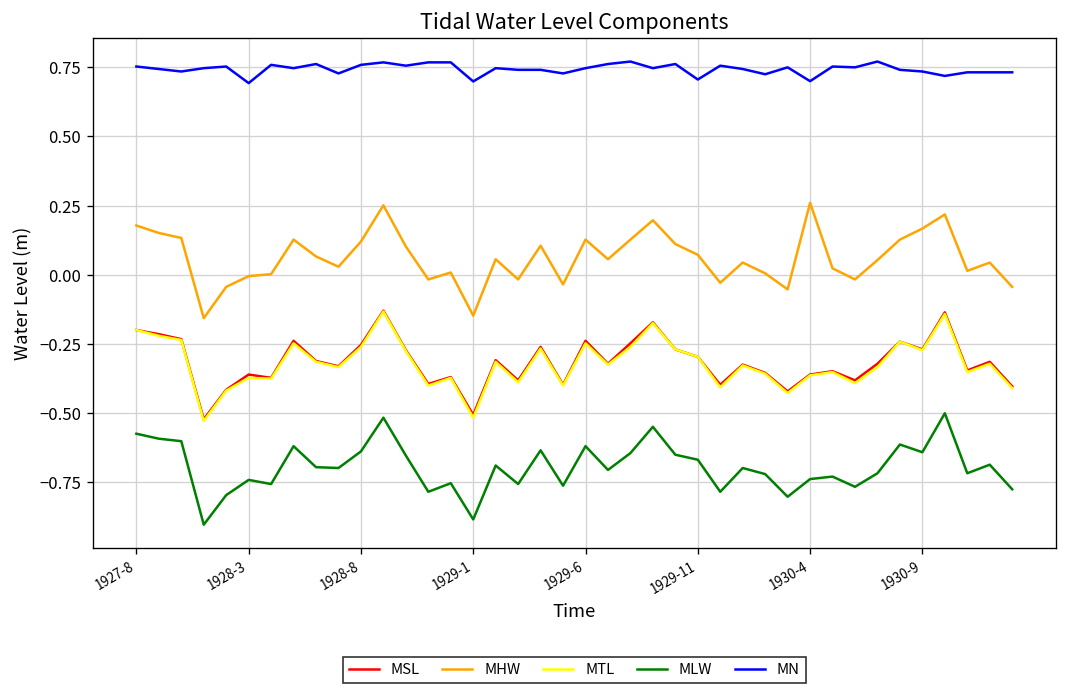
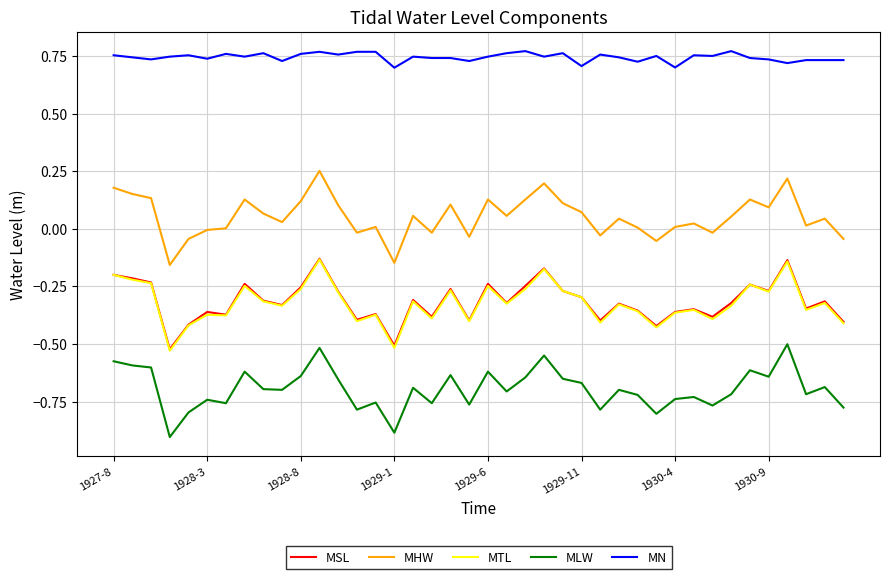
MN, 1928-3: 0.69 -> 0.74
MHW, 1930-4: 0.26 -> 0.01
MHW, 1930-9: 0.17 -> 0.09
